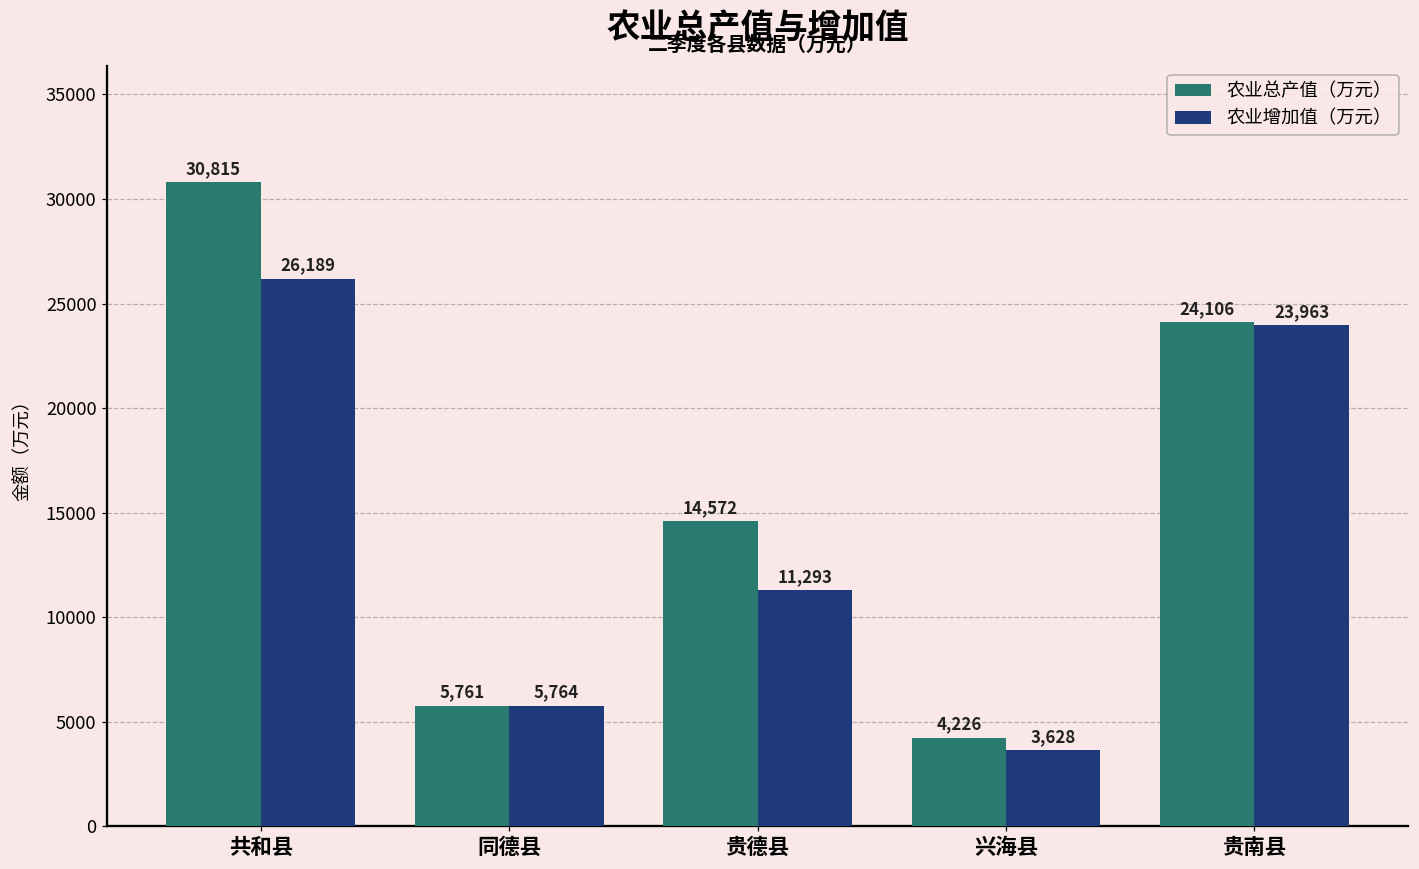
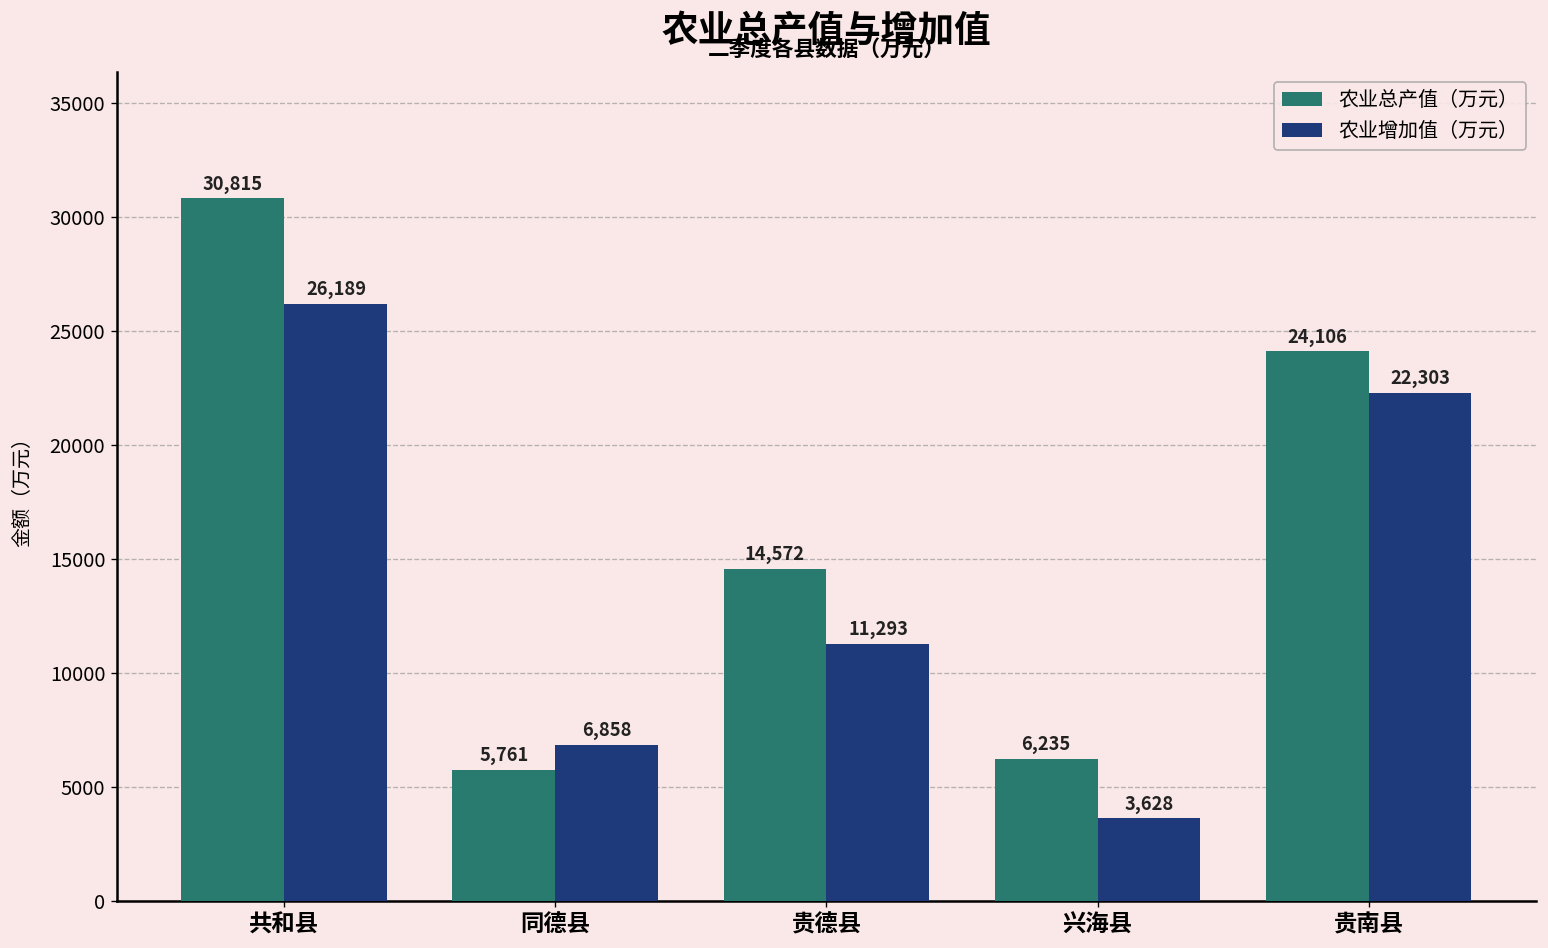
农业增加值（万元）, 同德县: 5,764 -> 6,858
农业总产值（万元）, 兴海县: 4,226 -> 6,235
农业增加值（万元）, 贵南县: 23,963 -> 22,303
